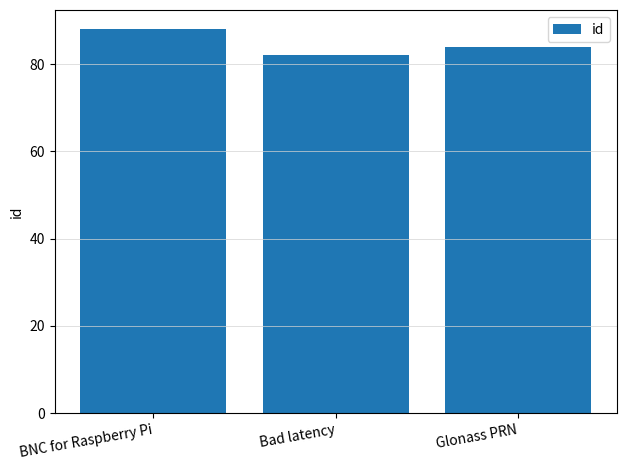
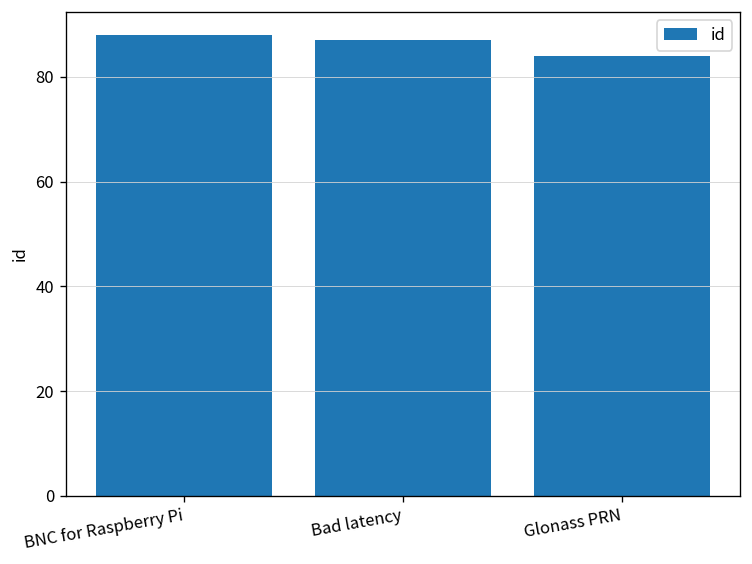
Bad latency: 82 -> 87
